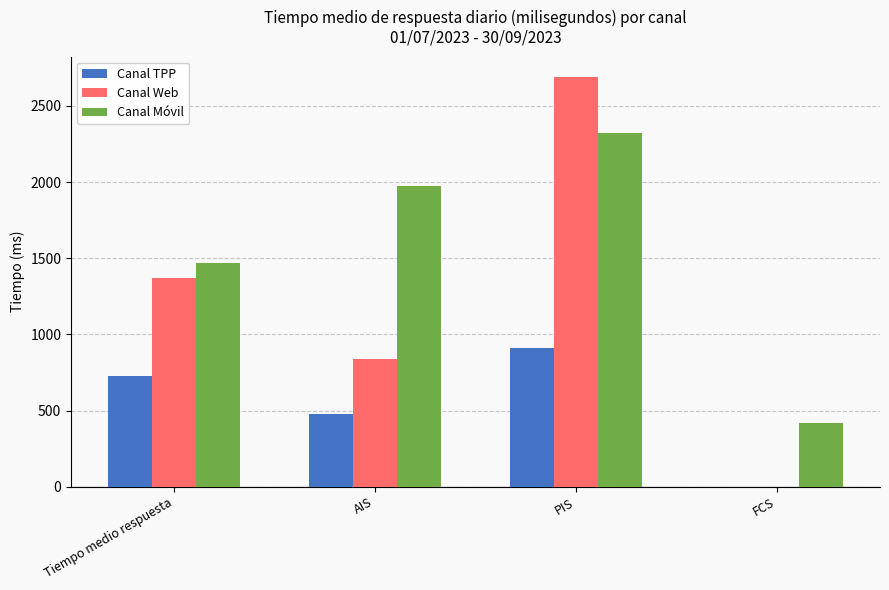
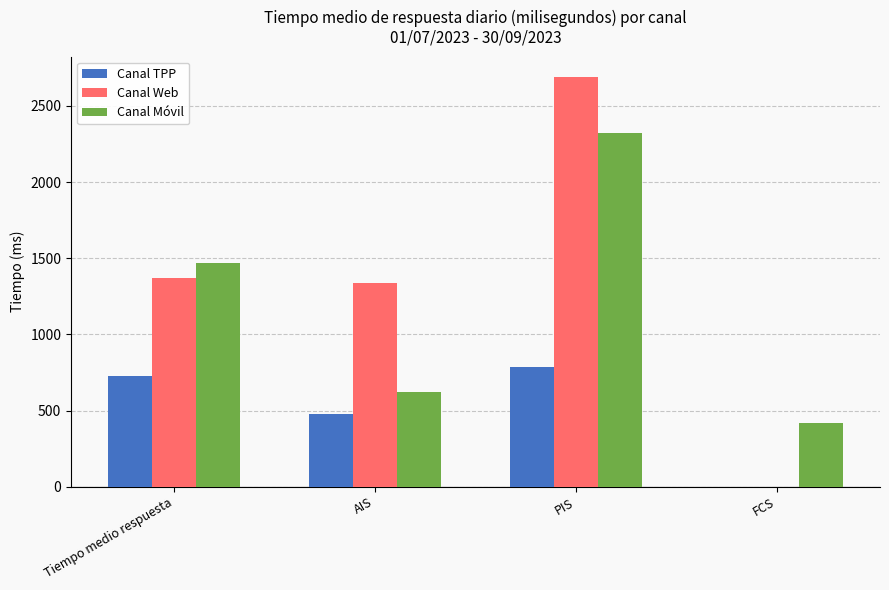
Canal Web, AIS: 840 -> 1340
Canal Móvil, AIS: 1970 -> 620
Canal TPP, PIS: 910 -> 790
